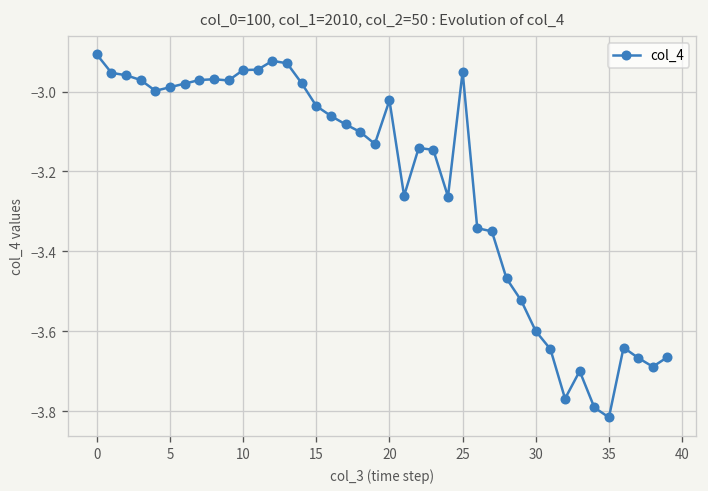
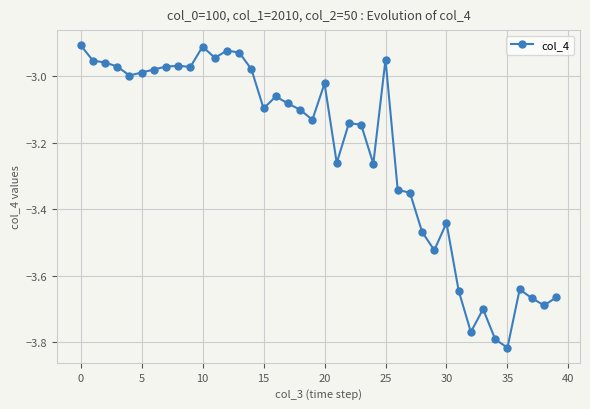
10: -2.95 -> -2.91
15: -3.04 -> -3.10
30: -3.60 -> -3.44
